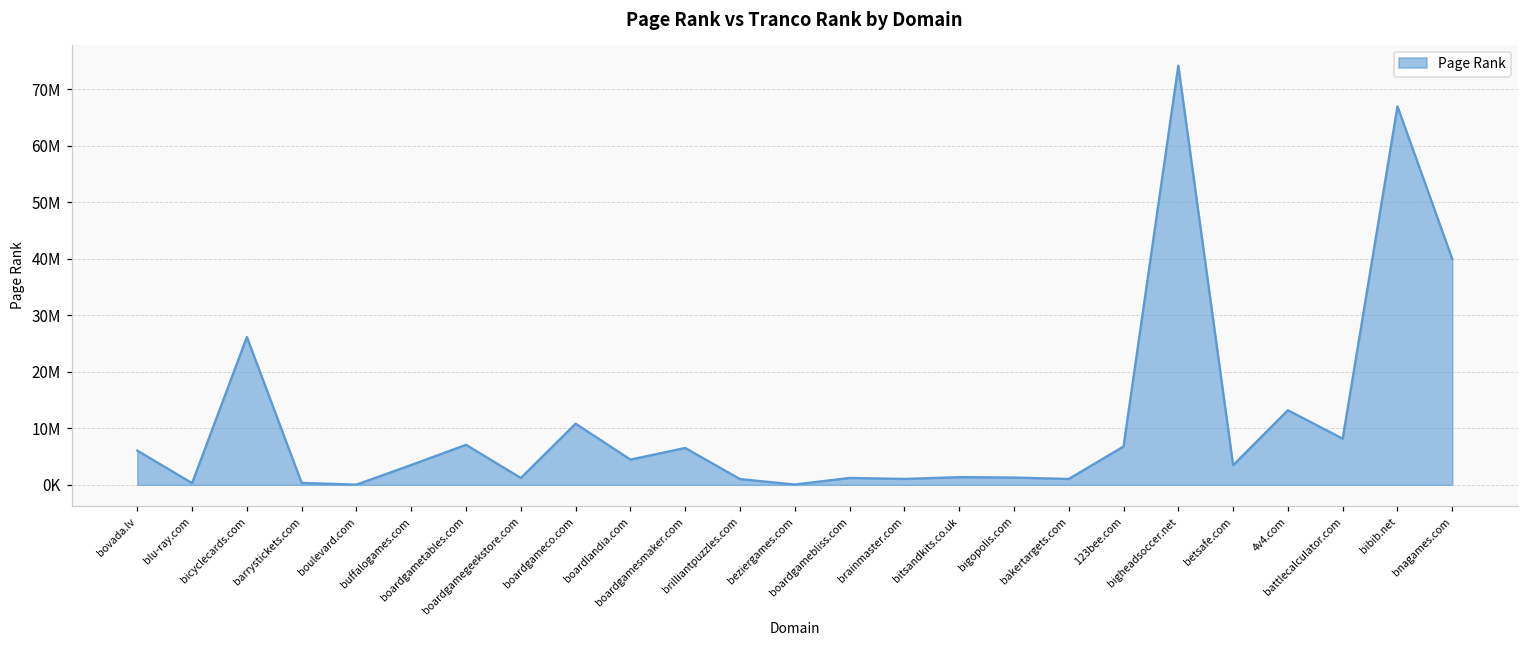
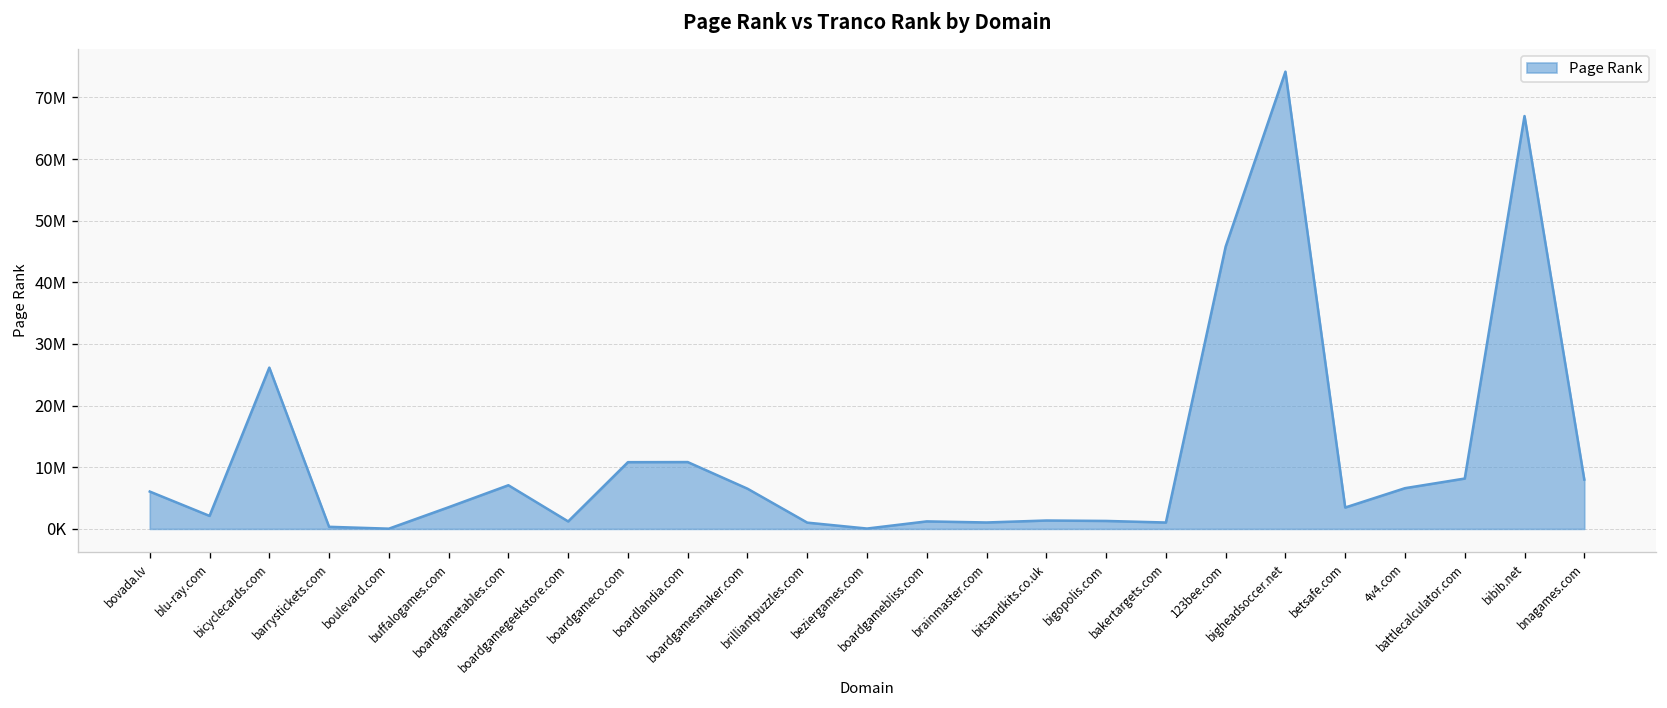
blu-ray.com: 0 -> 2000000
boardlandia.com: 4000000 -> 11000000
123bee.com: 7000000 -> 46000000
4v4.com: 13000000 -> 7000000
bnagames.com: 40000000 -> 8000000
